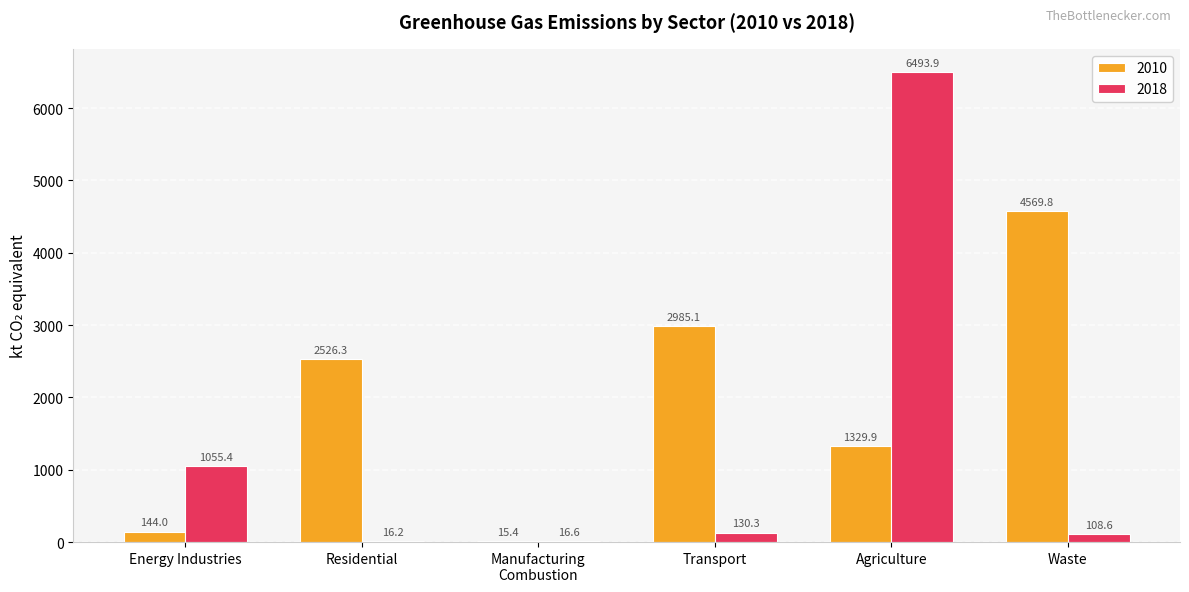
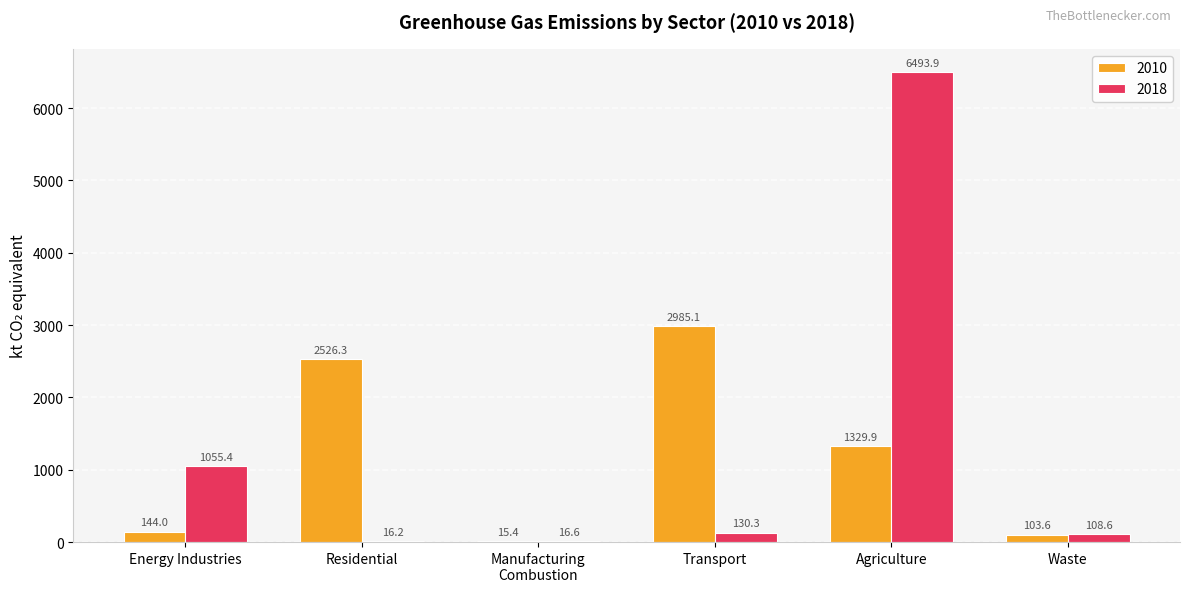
2010, Waste: 4569.8 -> 103.6
